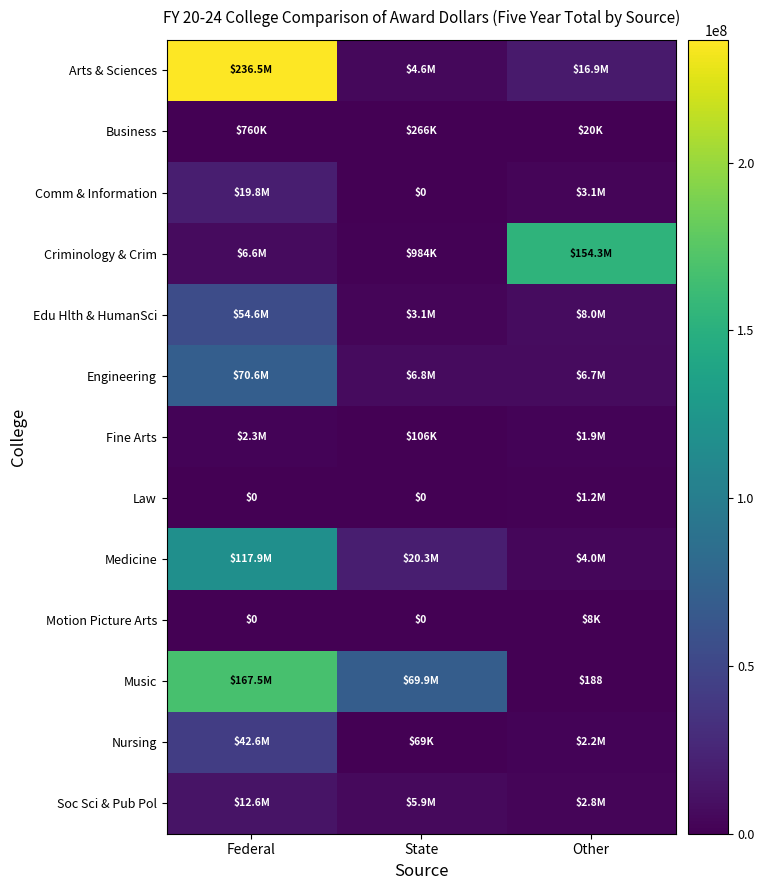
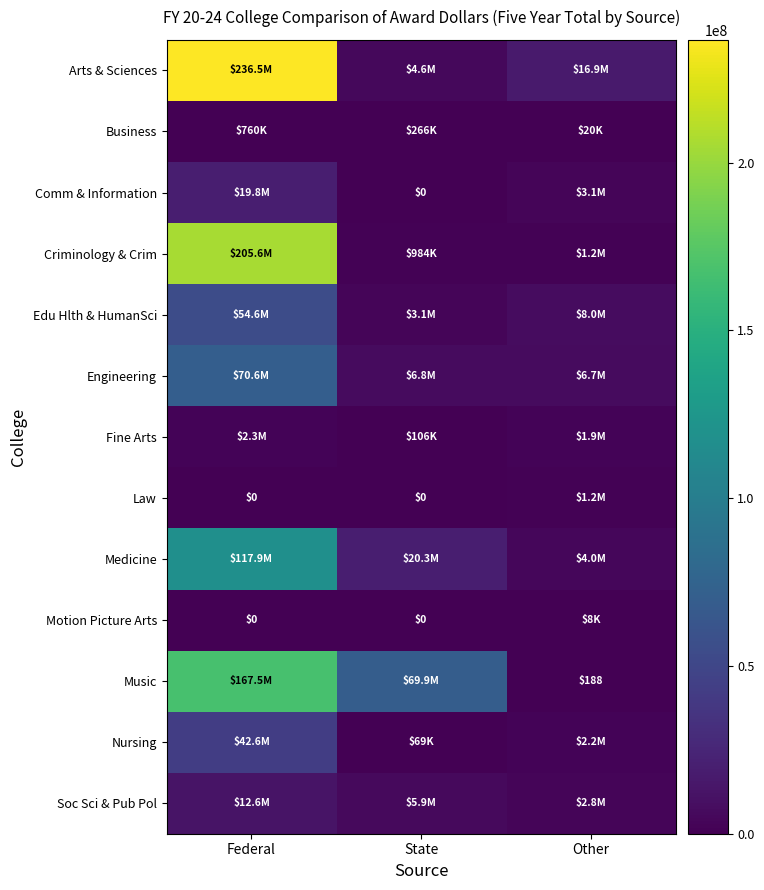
Criminology & Crim, Federal: $6.6M -> $205.6M
Criminology & Crim, Other: $154.3M -> $1.2M
